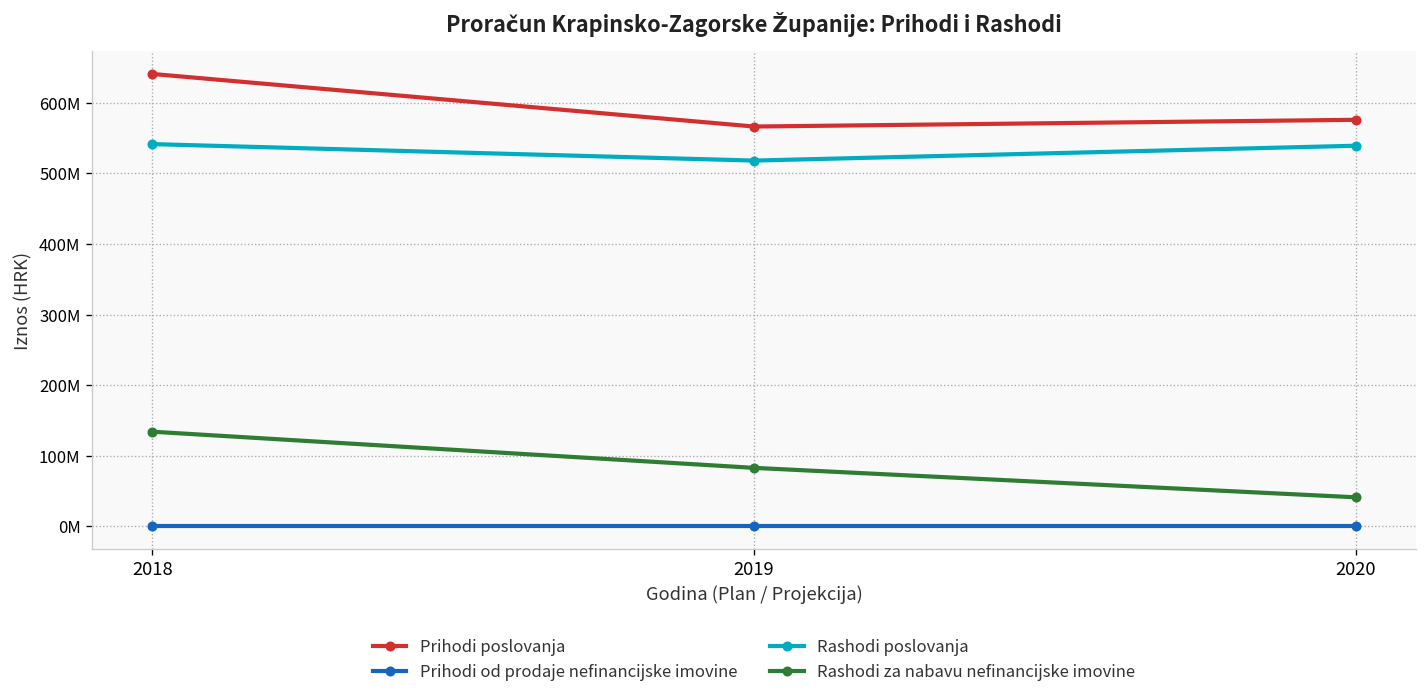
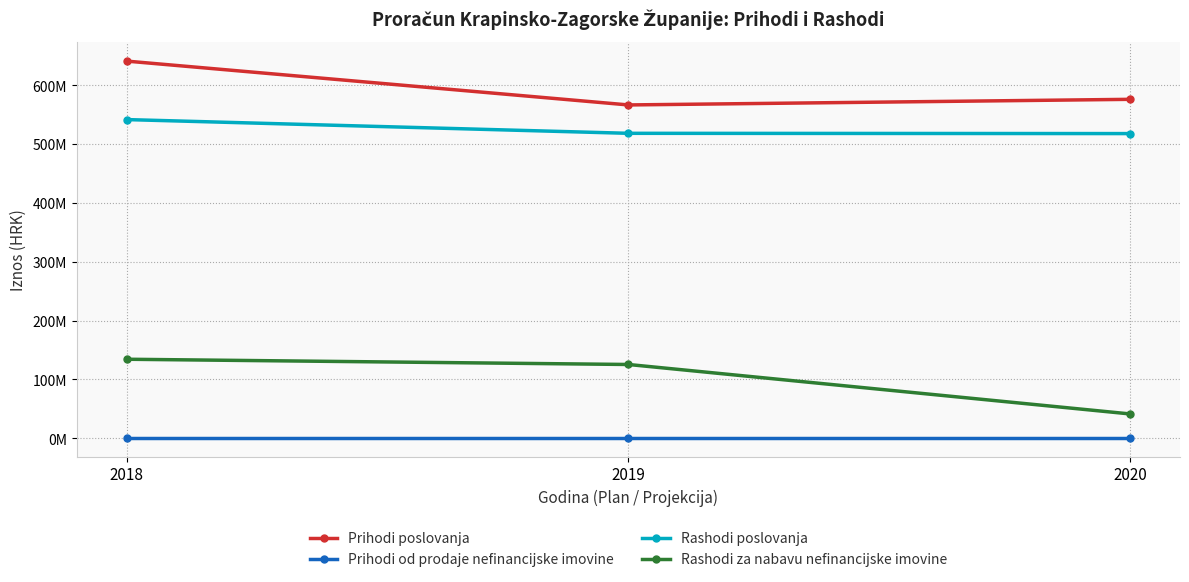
Rashodi za nabavu nefinancijske imovine, 2019: 80000000 -> 130000000
Rashodi poslovanja, 2020: 540000000 -> 520000000
